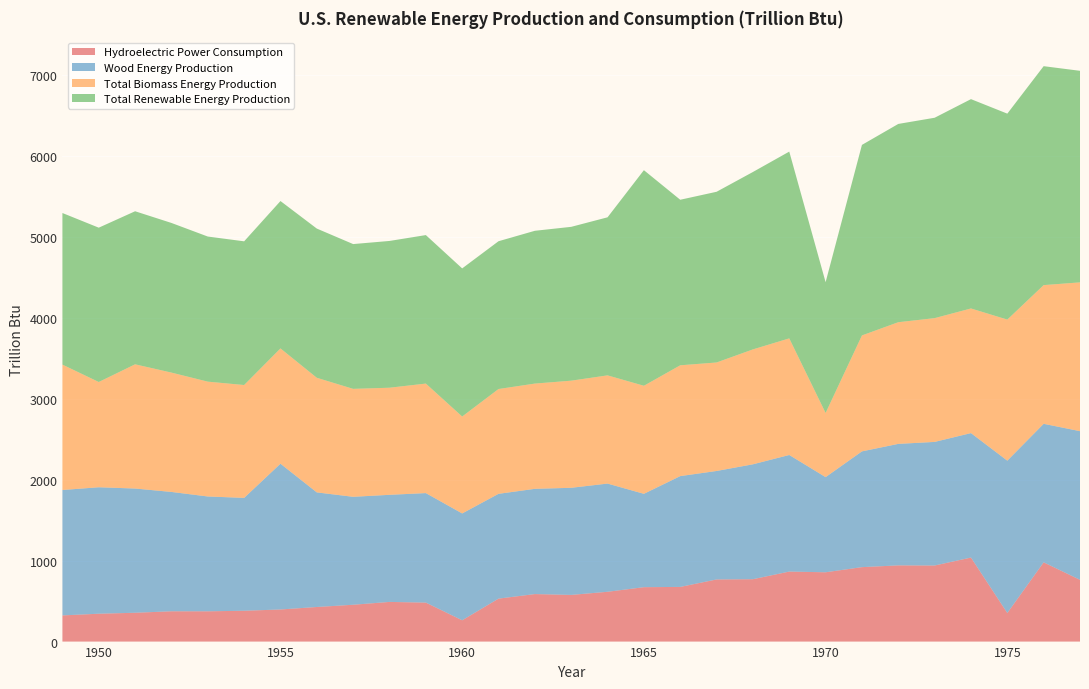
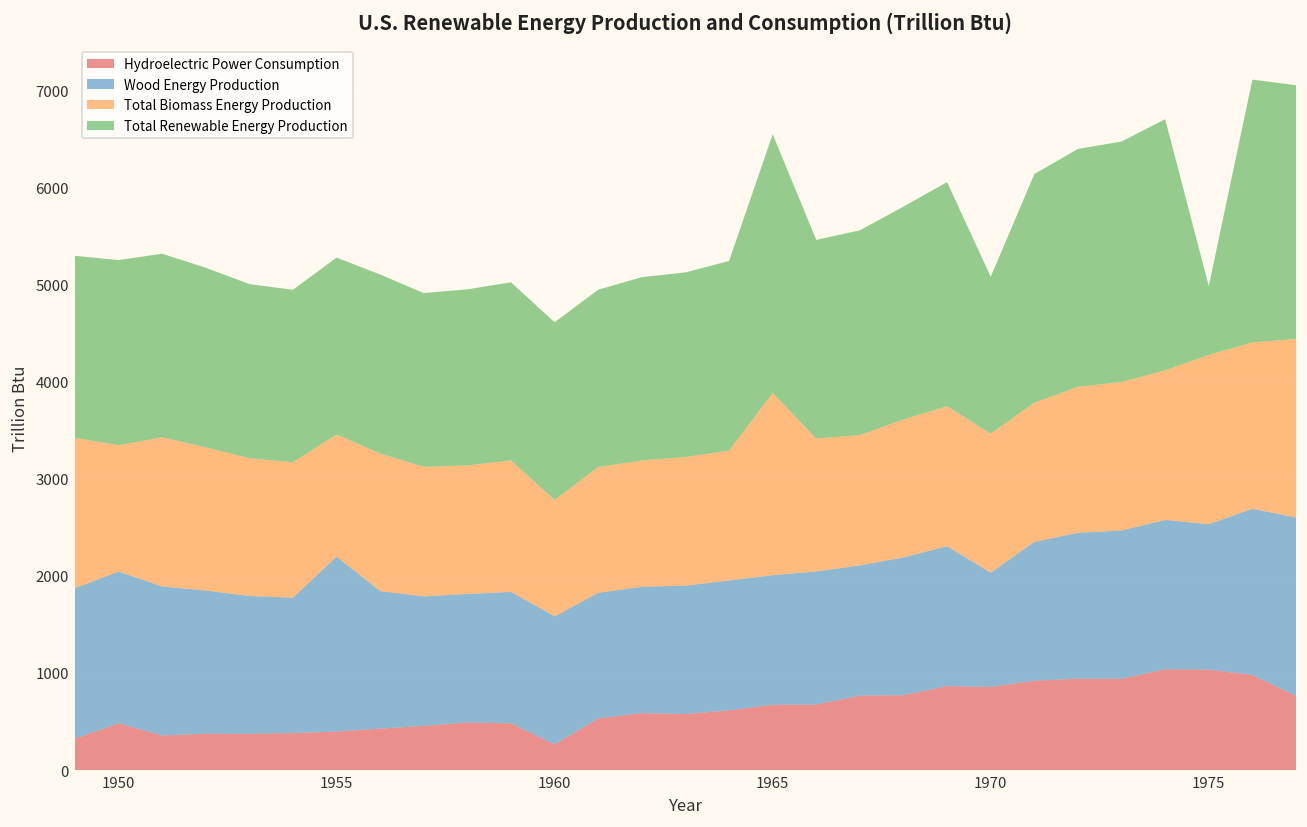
Hydroelectric Power Consumption, 1950: 300 -> 500
Total Biomass Energy Production, 1955: 1400 -> 1300
Wood Energy Production, 1965: 1200 -> 1300
Total Biomass Energy Production, 1965: 1300 -> 1900
Total Biomass Energy Production, 1970: 800 -> 1400
Hydroelectric Power Consumption, 1975: 400 -> 1000
Wood Energy Production, 1975: 1900 -> 1500
Total Renewable Energy Production, 1975: 2500 -> 700
